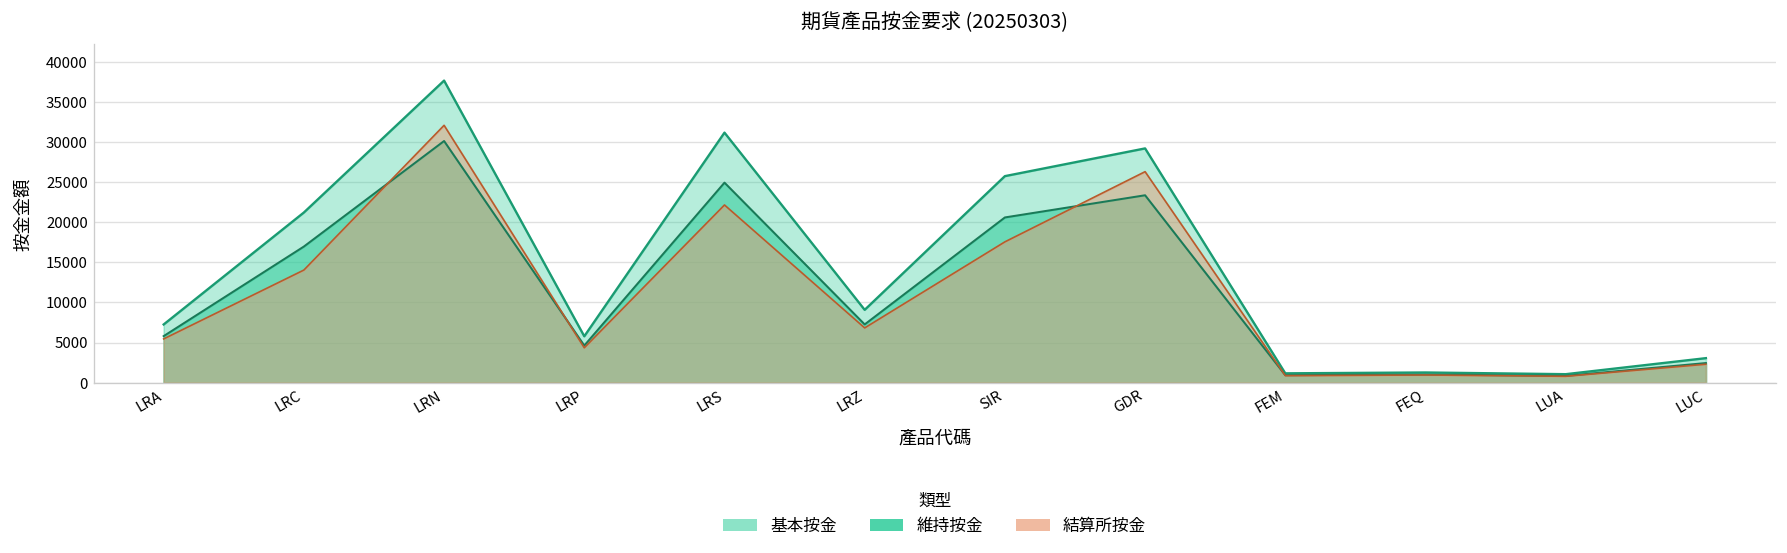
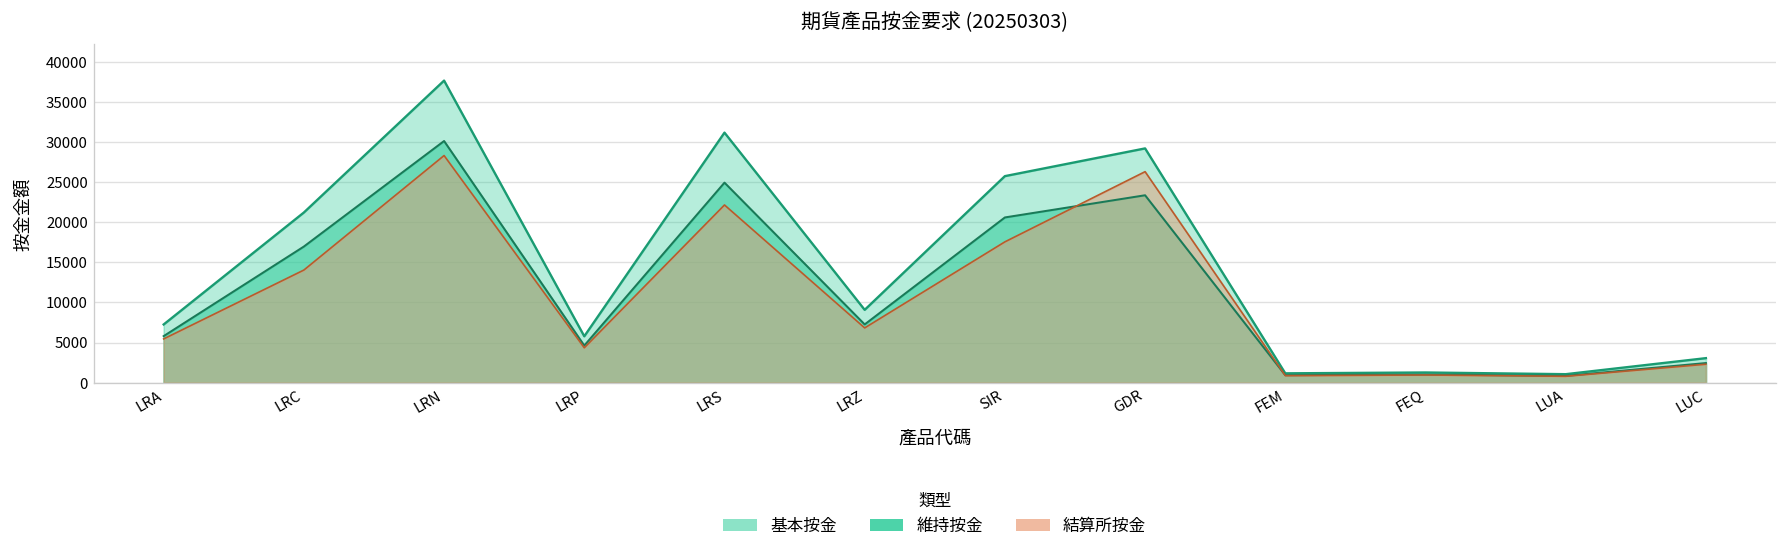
結算所按金, LRN: 32000 -> 28000
